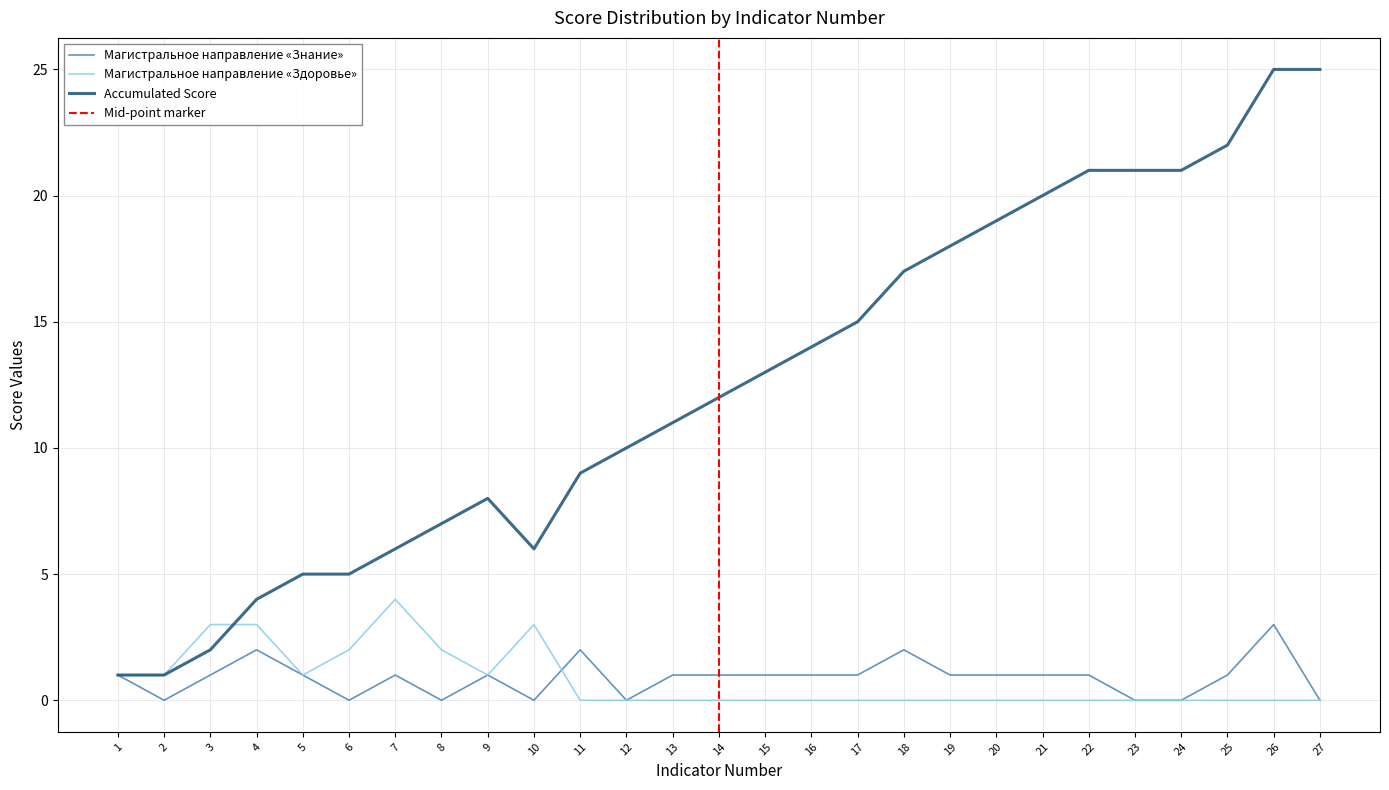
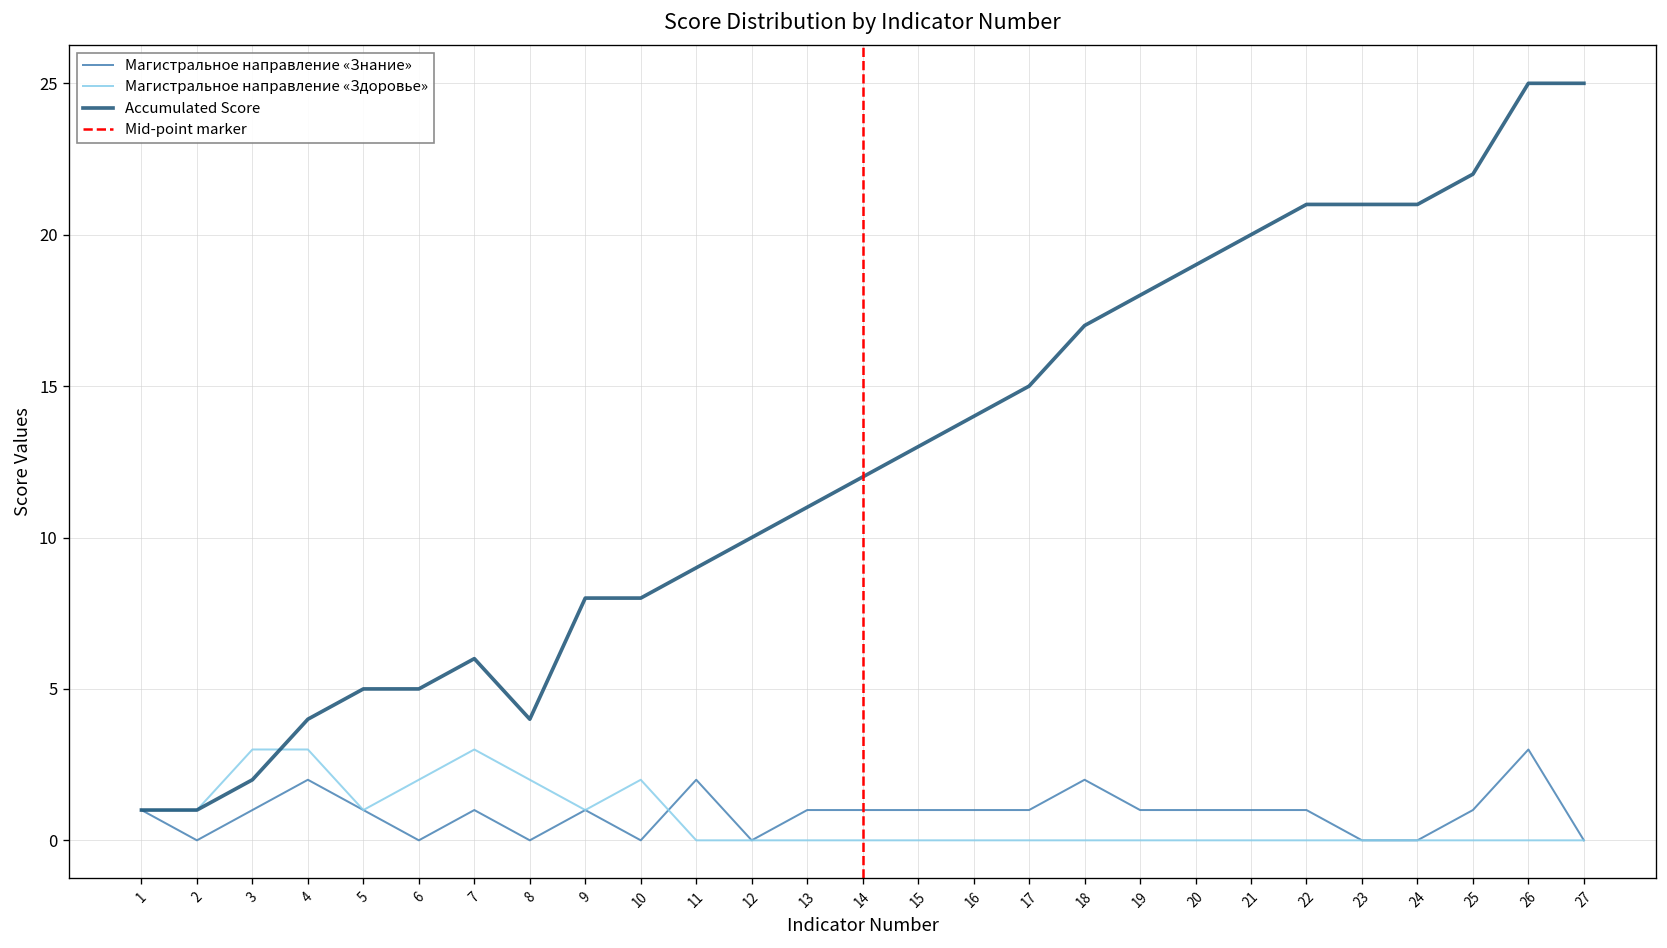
Магистральное направление «Здоровье», 7: 4 -> 3
Accumulated Score, 8: 7 -> 4
Магистральное направление «Здоровье», 10: 3 -> 2
Accumulated Score, 10: 6 -> 8
